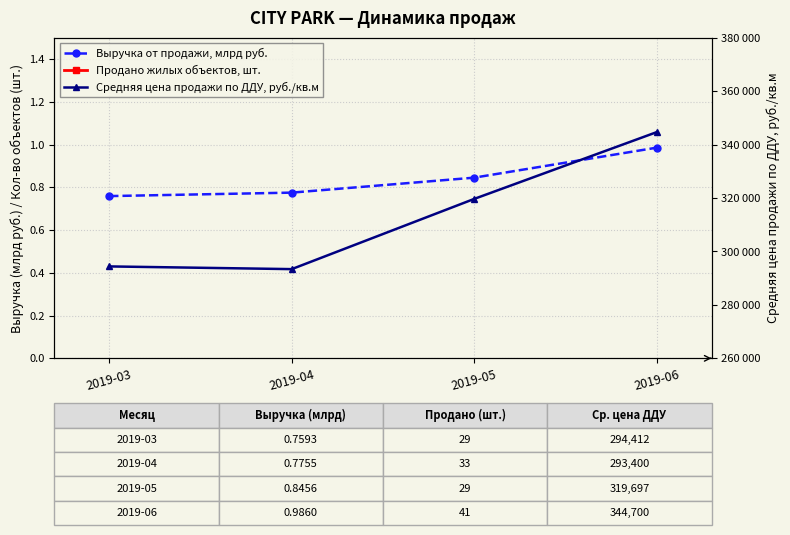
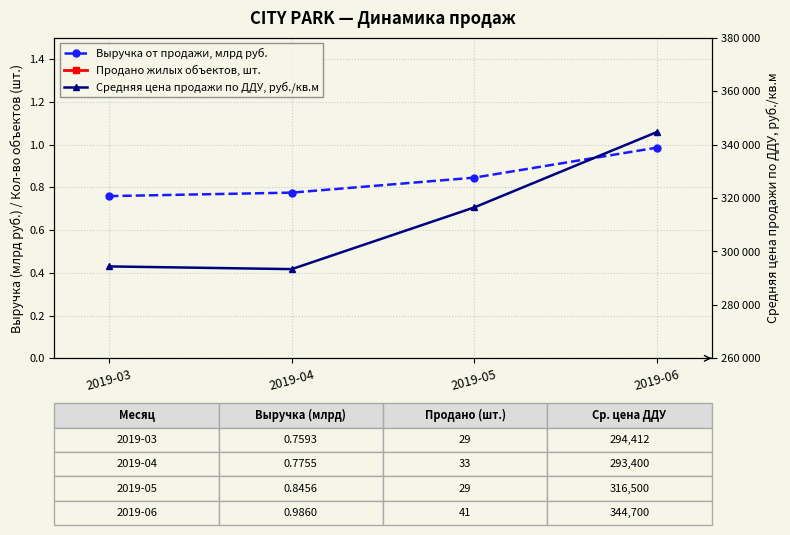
Средняя цена продажи по ДДУ, руб./кв.м, 2019-05: 319,697 -> 316,500
